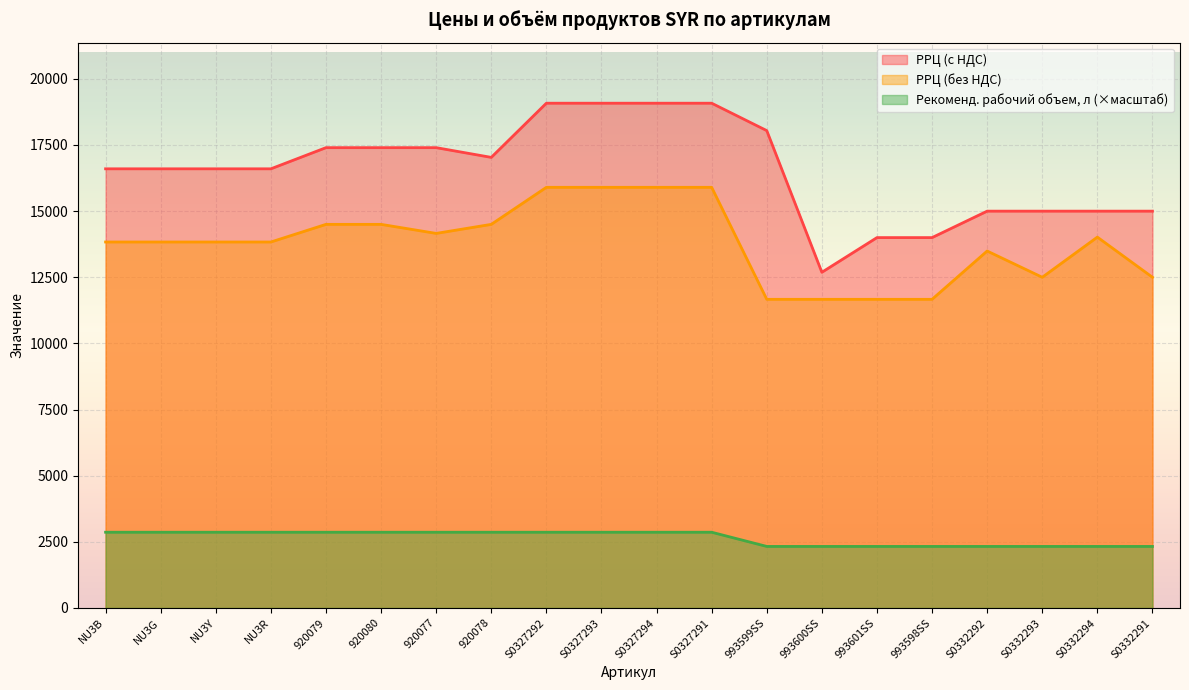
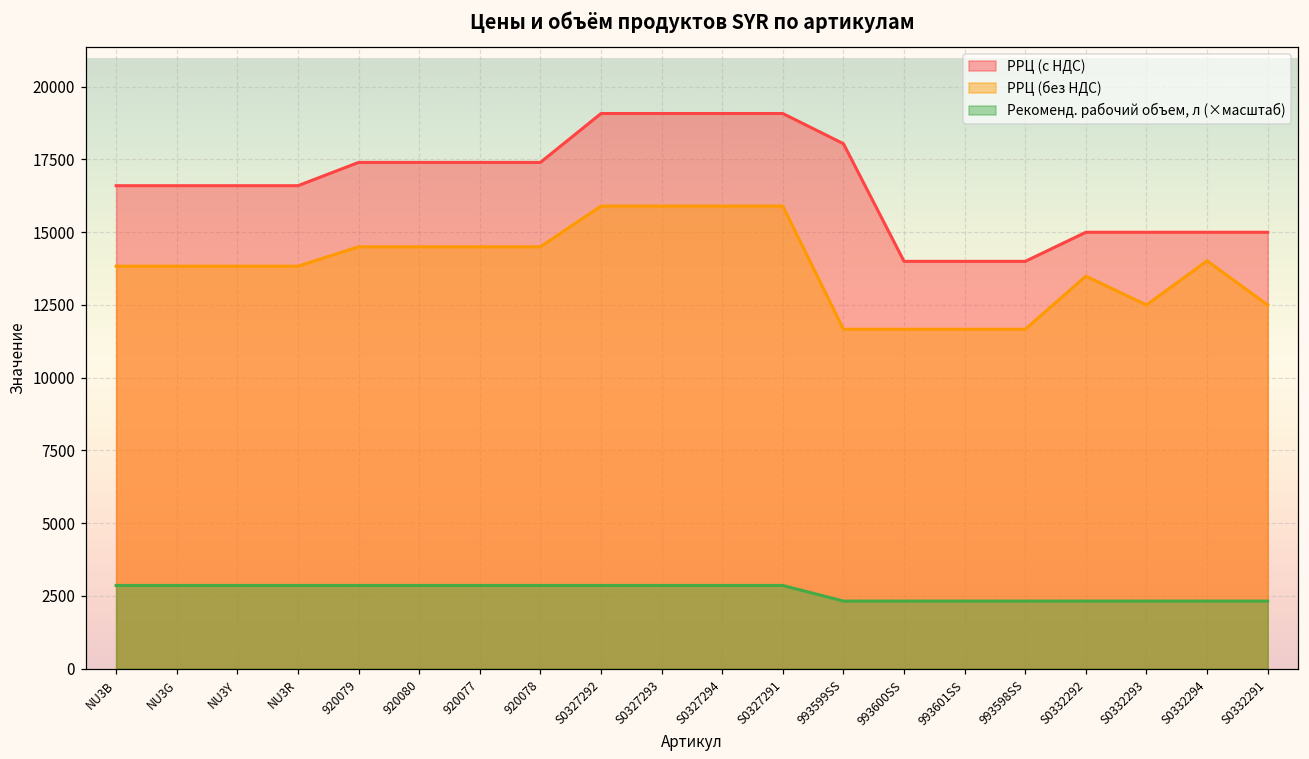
РРЦ (без НДС), 920077: 14200 -> 14500
РРЦ (с НДС), 920078: 17000 -> 17400
РРЦ (с НДС), 993600SS: 12700 -> 14000
